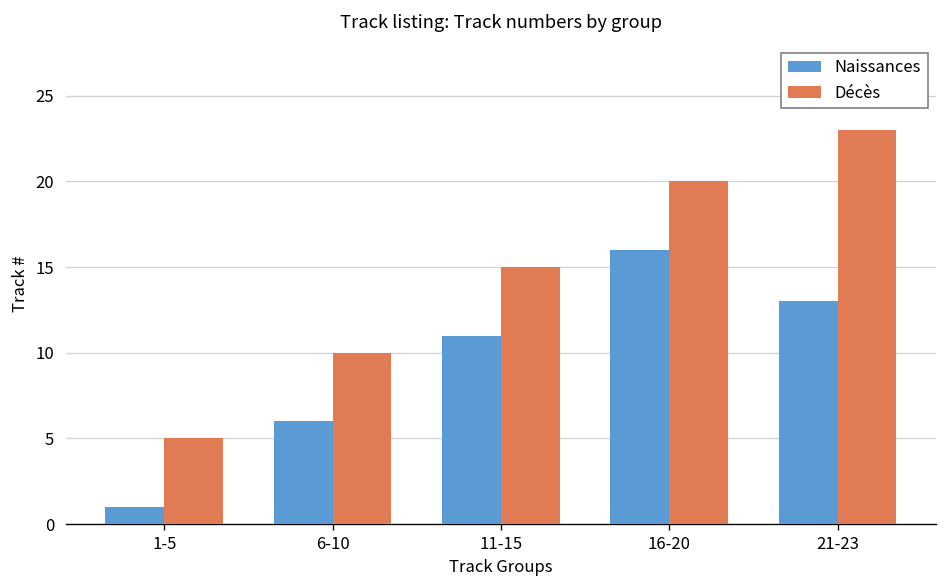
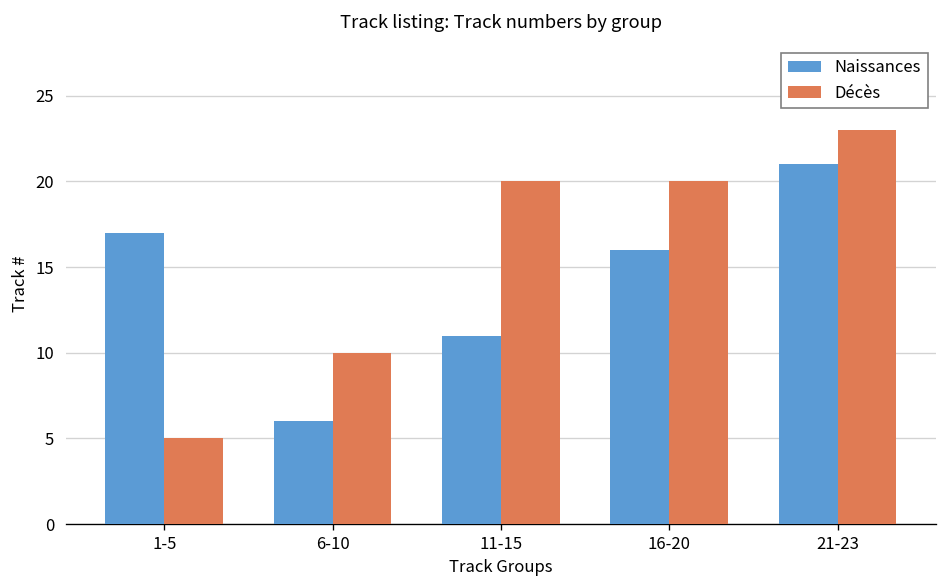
Naissances, 1-5: 1 -> 17
Décès, 11-15: 15 -> 20
Naissances, 21-23: 13 -> 21
